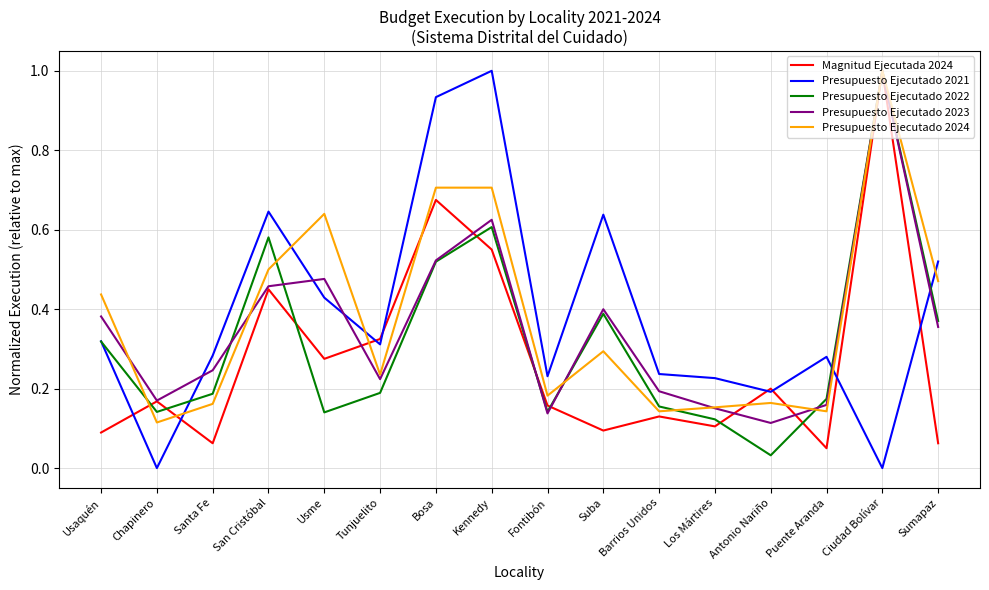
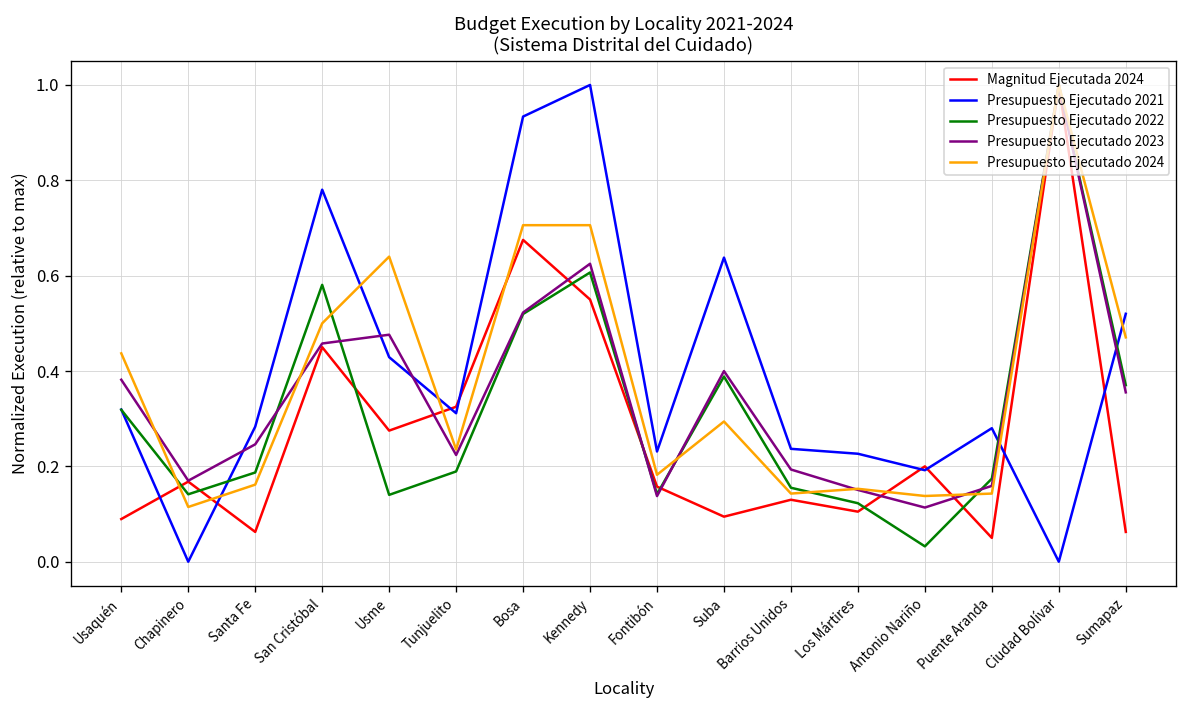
Presupuesto Ejecutado 2021, San Cristóbal: 0.65 -> 0.78
Presupuesto Ejecutado 2024, Antonio Nariño: 0.16 -> 0.14
